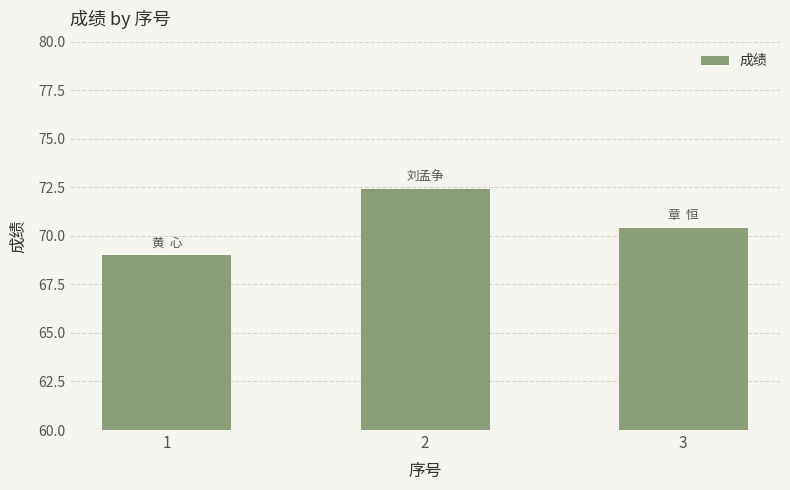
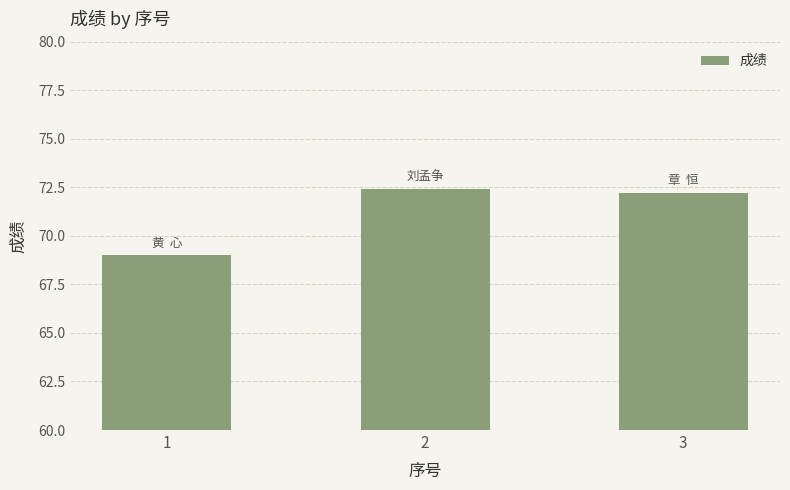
3: 70.4 -> 72.2
